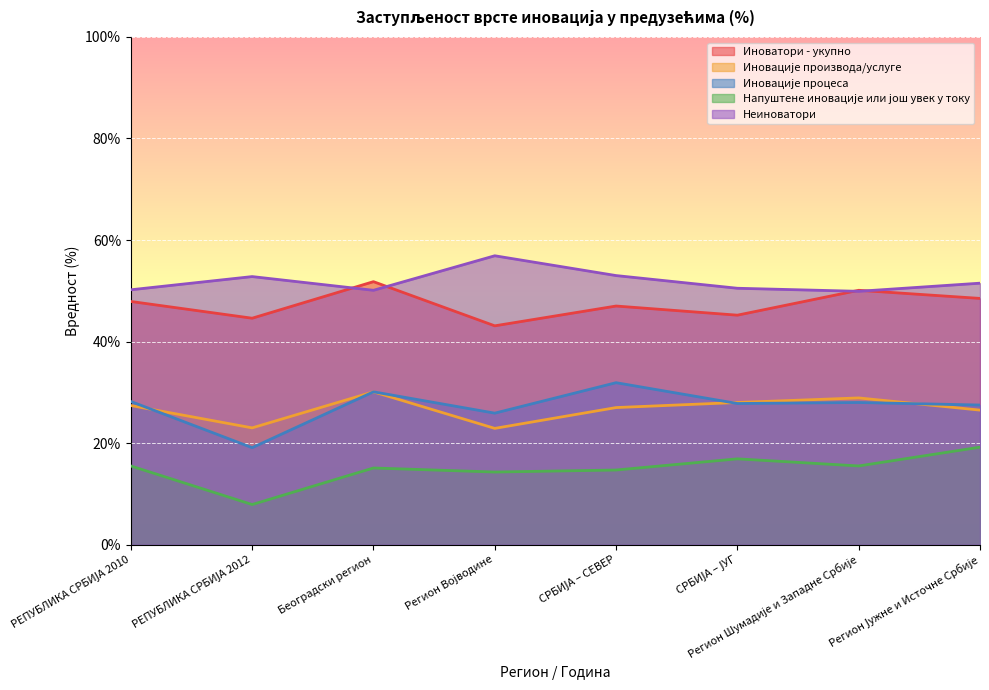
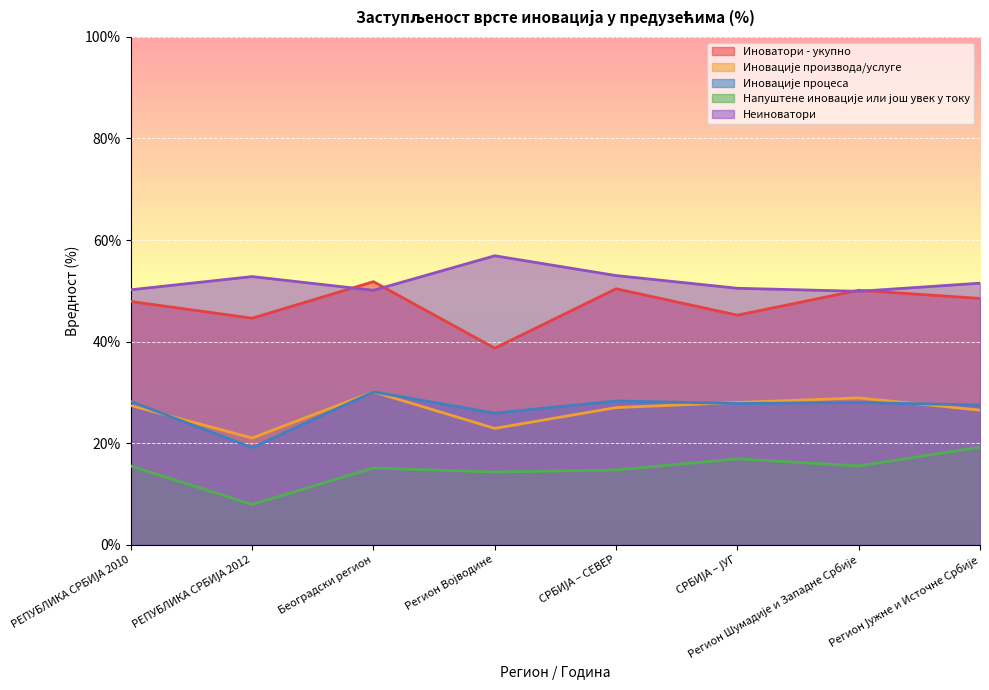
Иновације производа/услуге, РЕПУБЛИКА СРБИЈА 2012: 23% -> 21%
Иноватори - укупно, Регион Војводине: 43% -> 39%
Иноватори - укупно, СРБИЈА – СЕВЕР: 47% -> 50%
Иновације процеса, СРБИЈА – СЕВЕР: 32% -> 28%
